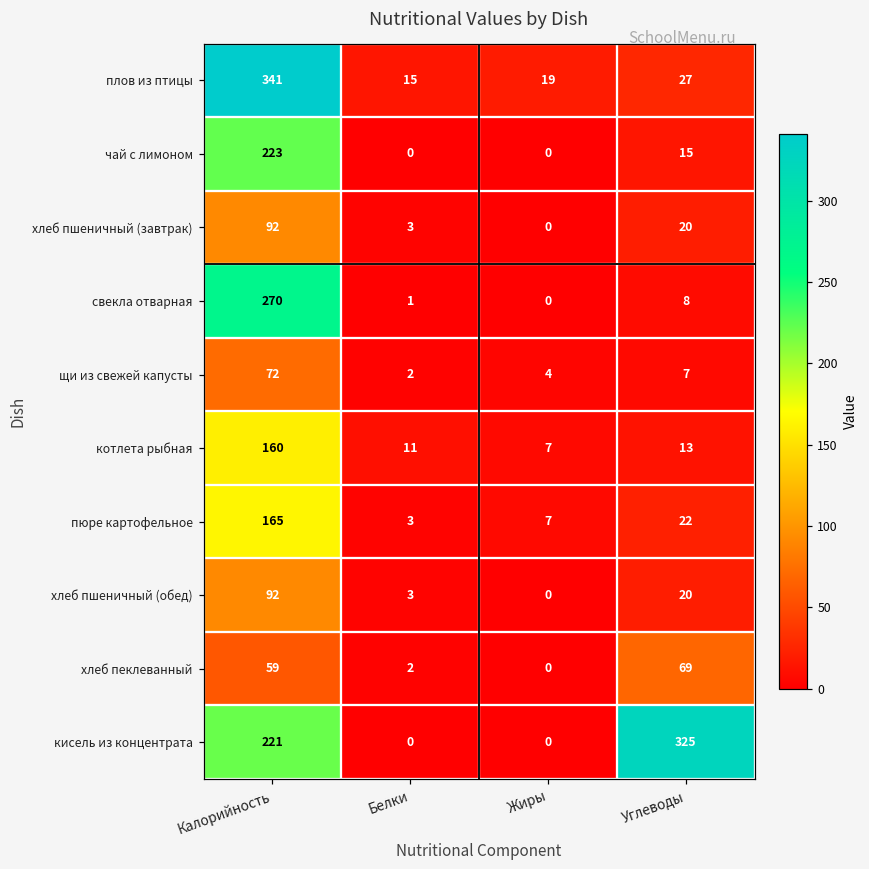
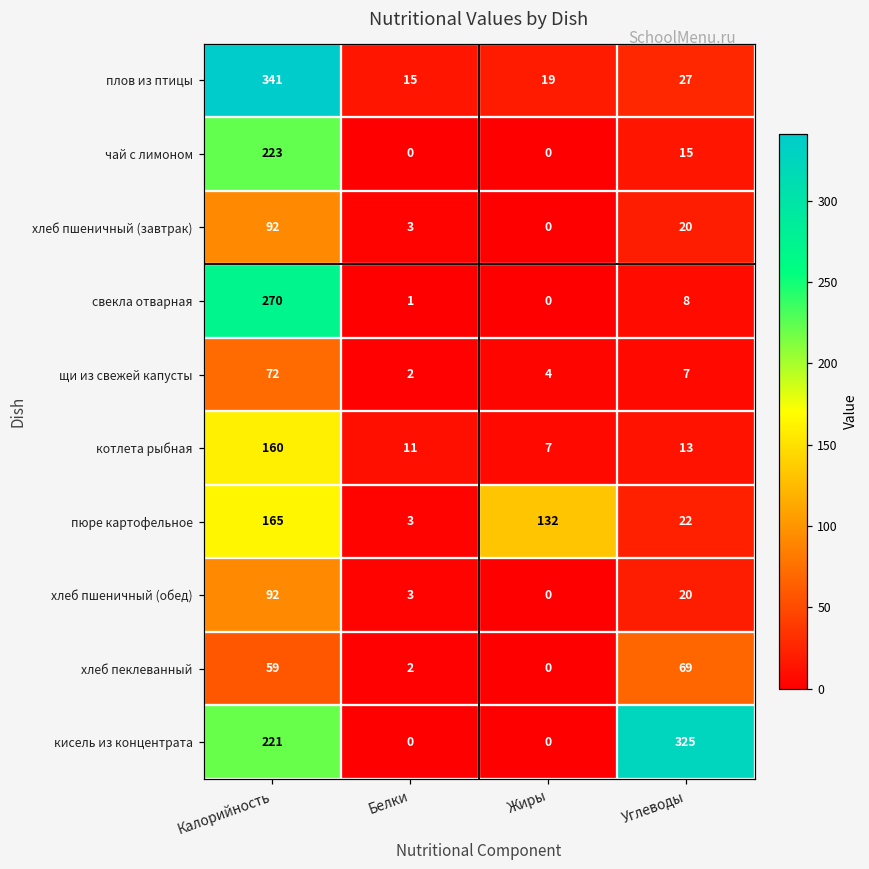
пюре картофельное, Жиры: 7 -> 132
